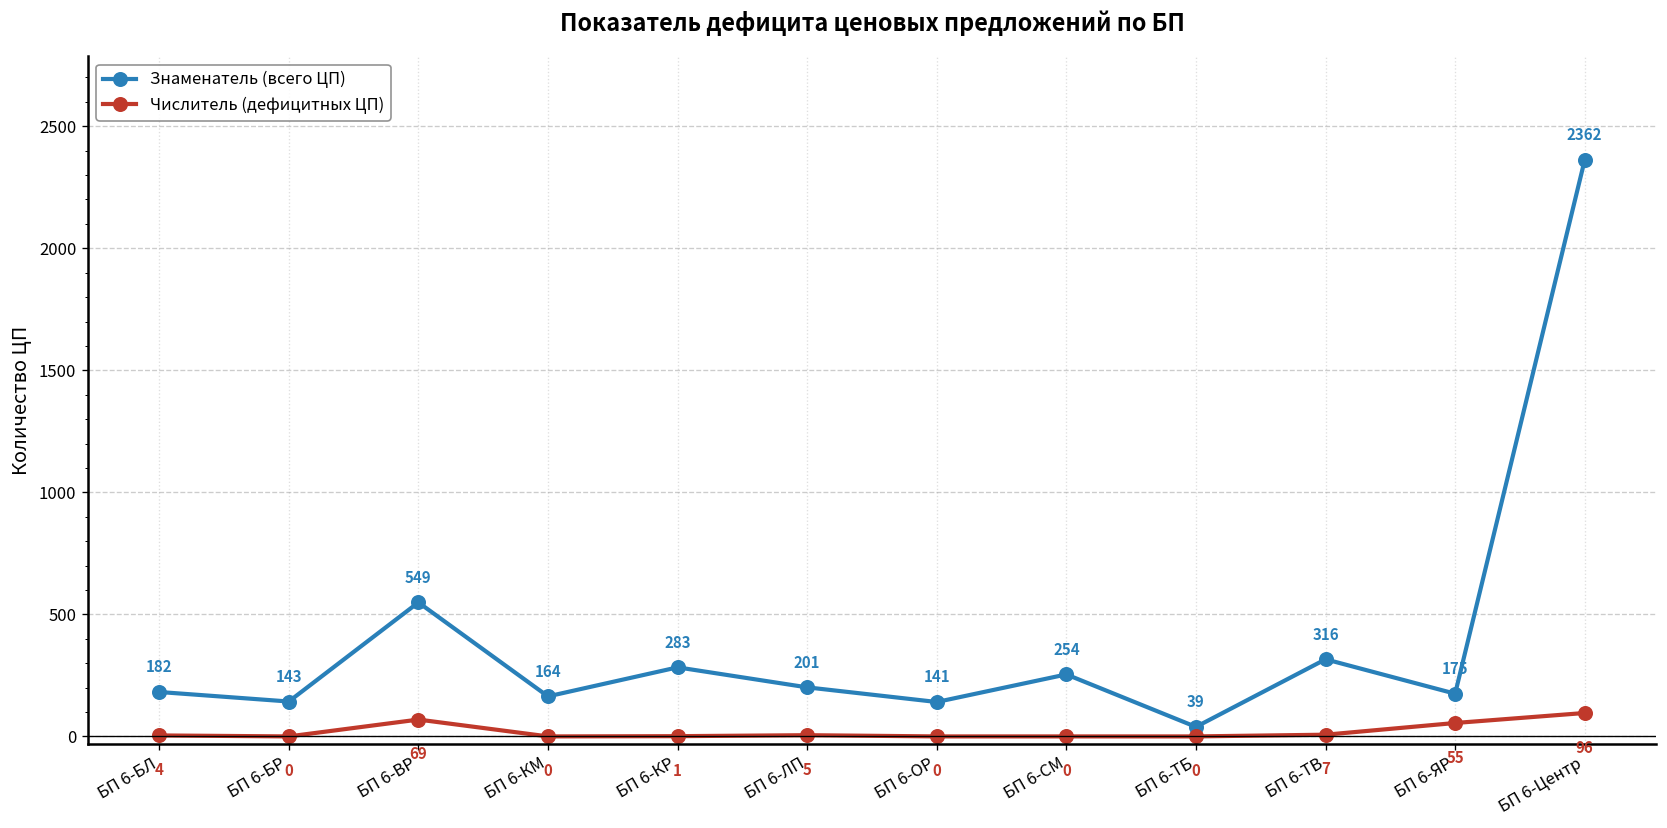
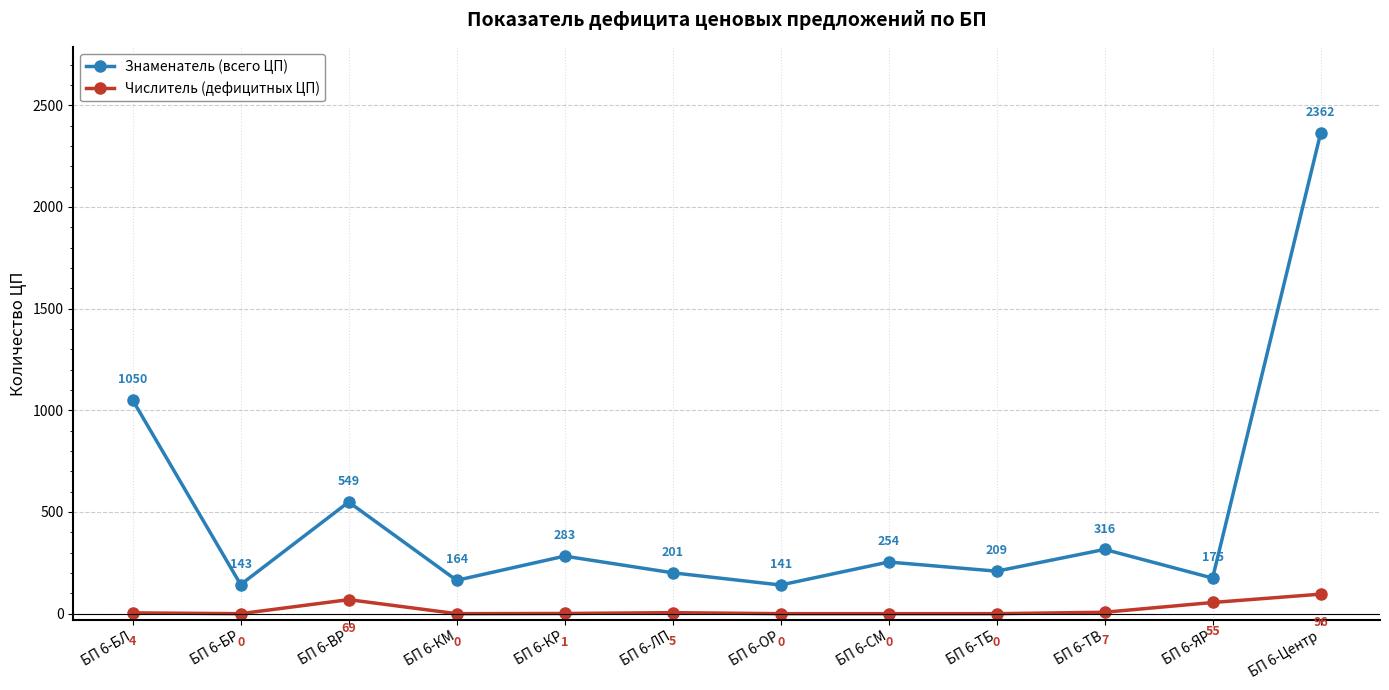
Знаменатель (всего ЦП), БП 6-БЛ: 182 -> 1050
Знаменатель (всего ЦП), БП 6-ТБ: 39 -> 209
